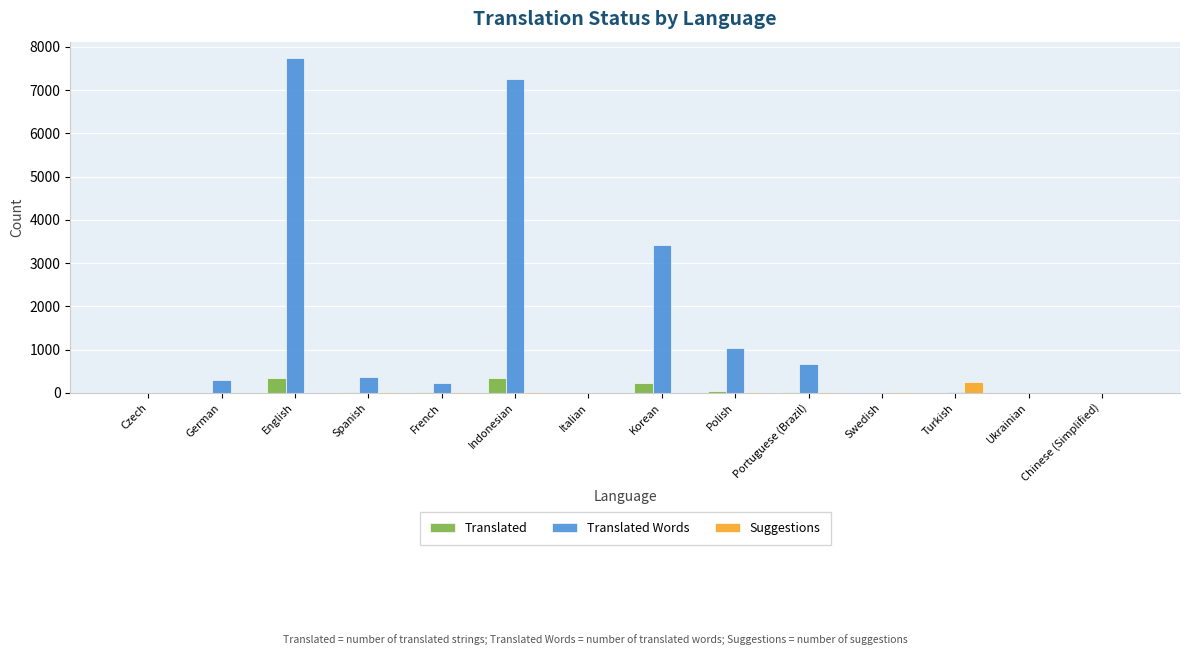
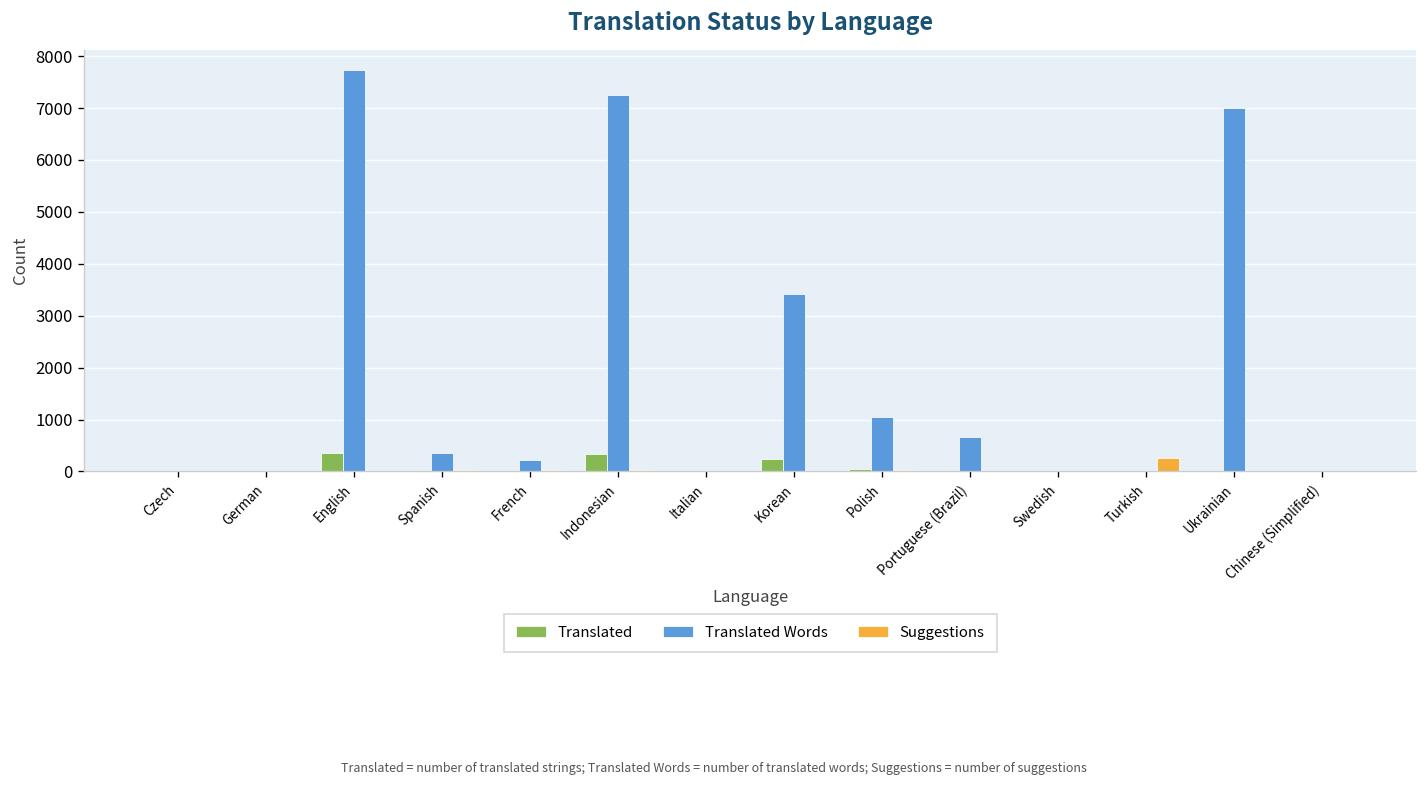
Translated Words, German: 300 -> 0
Translated Words, Ukrainian: 0 -> 7000
